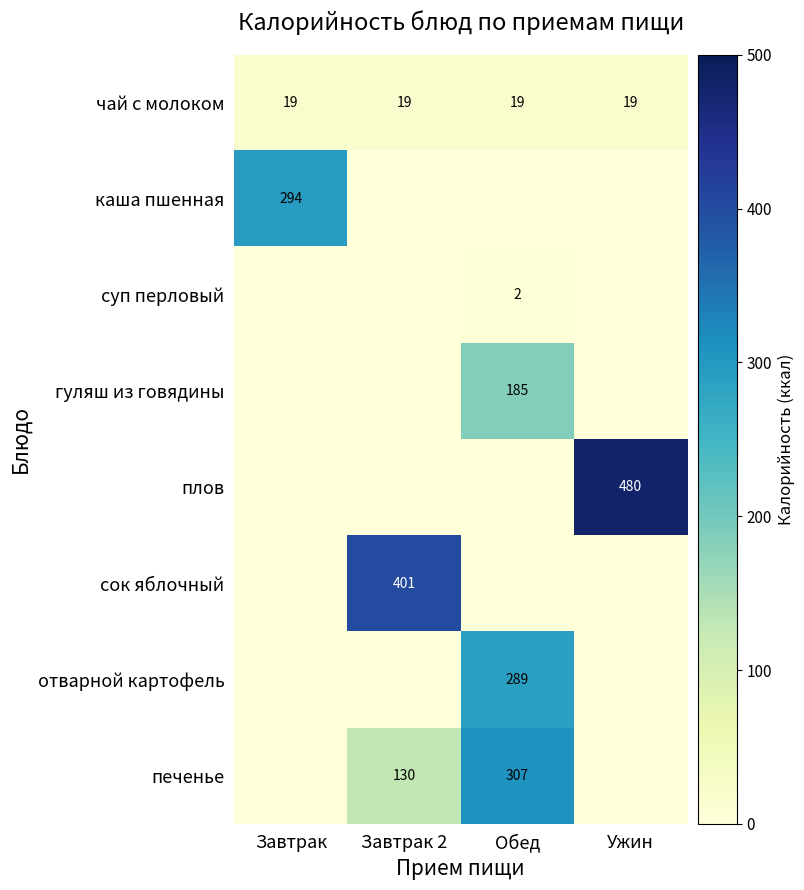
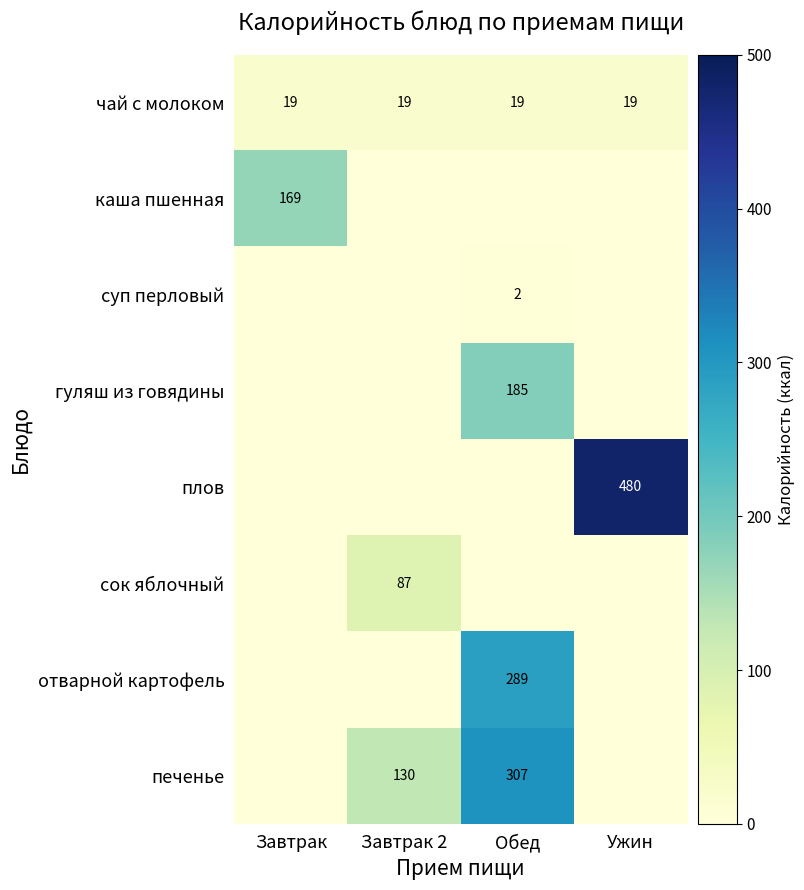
каша пшенная, Завтрак: 294 -> 169
сок яблочный, Завтрак 2: 401 -> 87
